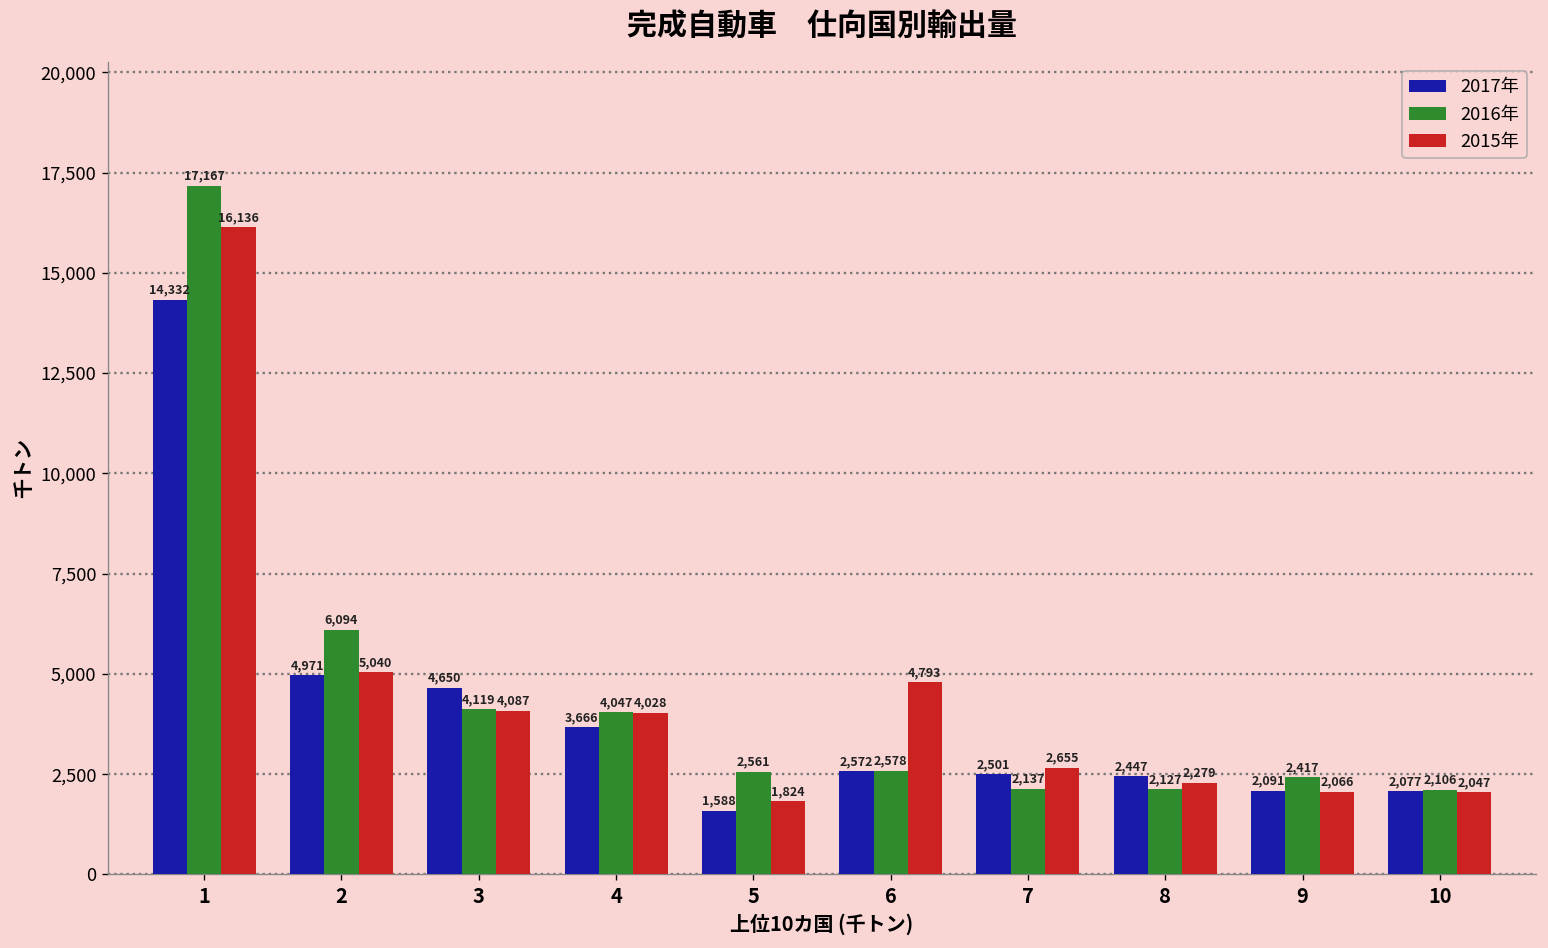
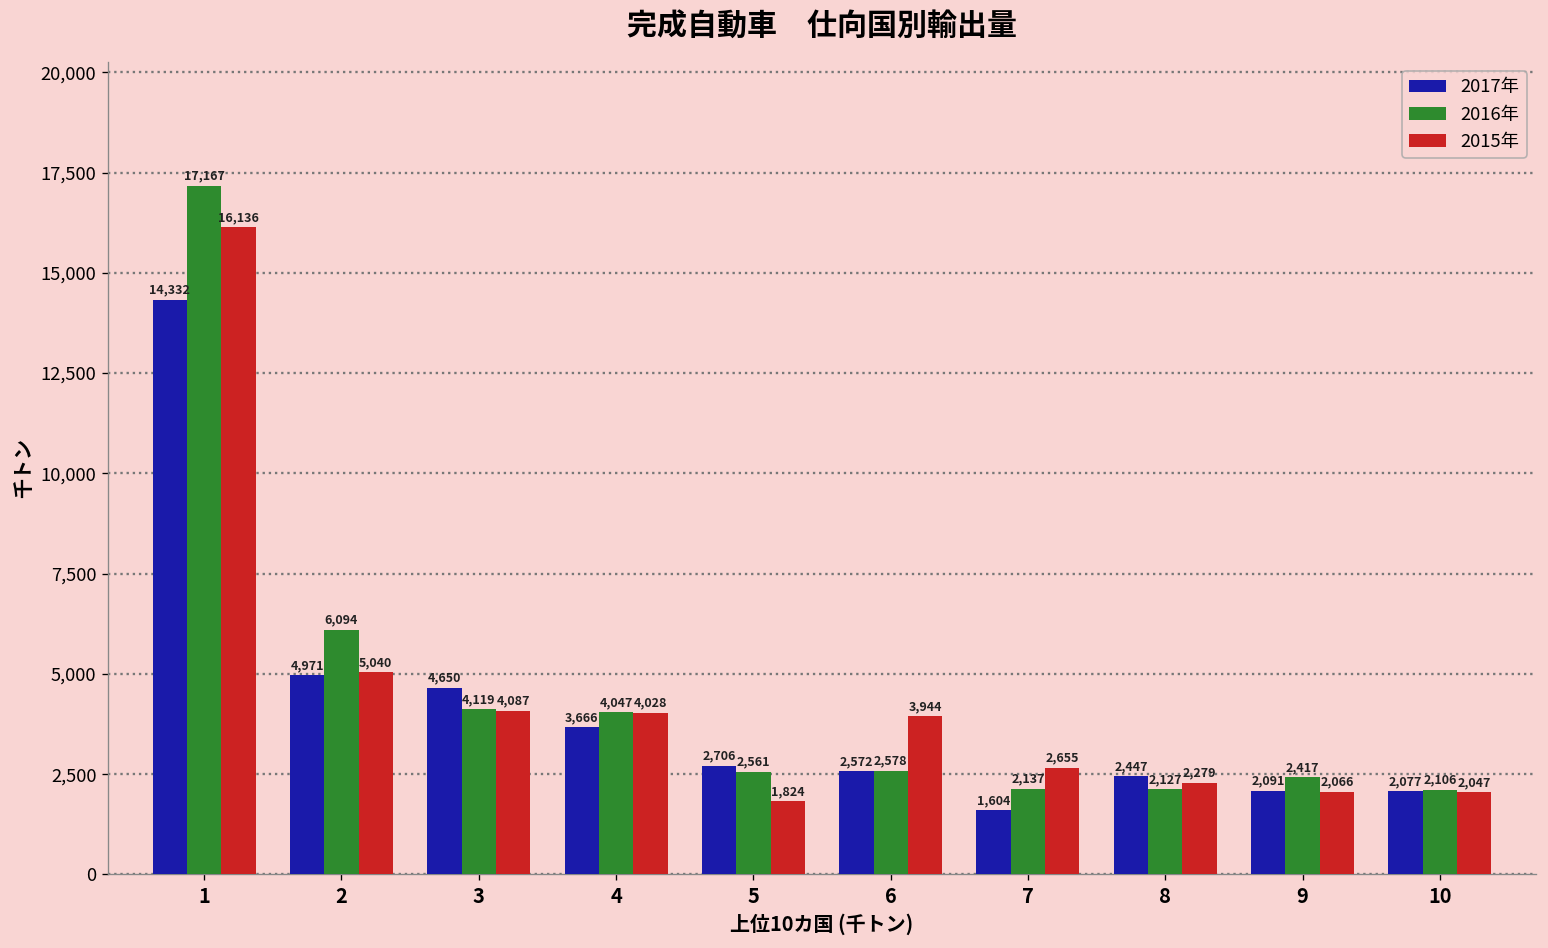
2017年, 5: 1,588 -> 2,706
2015年, 6: 4,793 -> 3,944
2017年, 7: 2,501 -> 1,604
